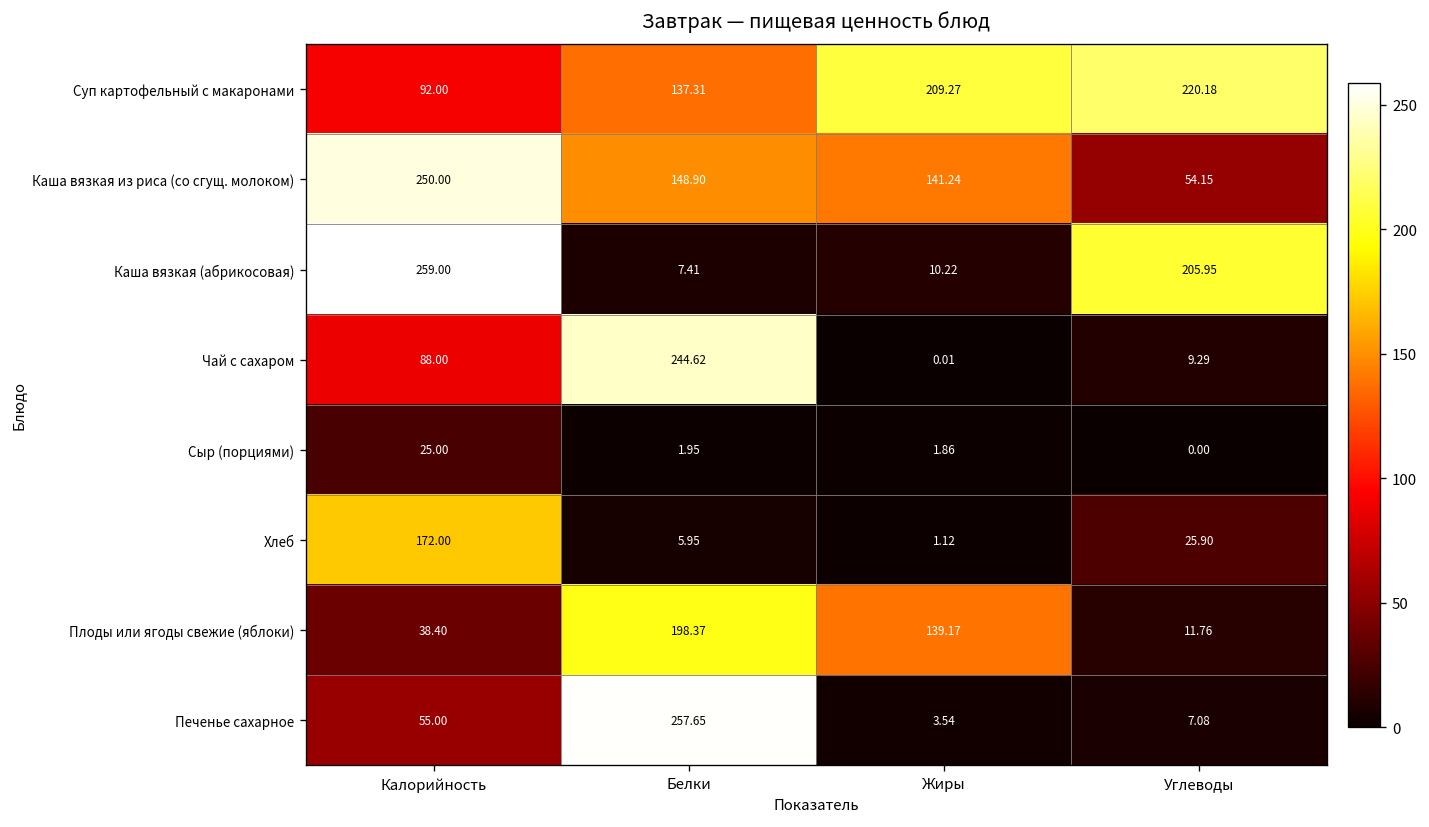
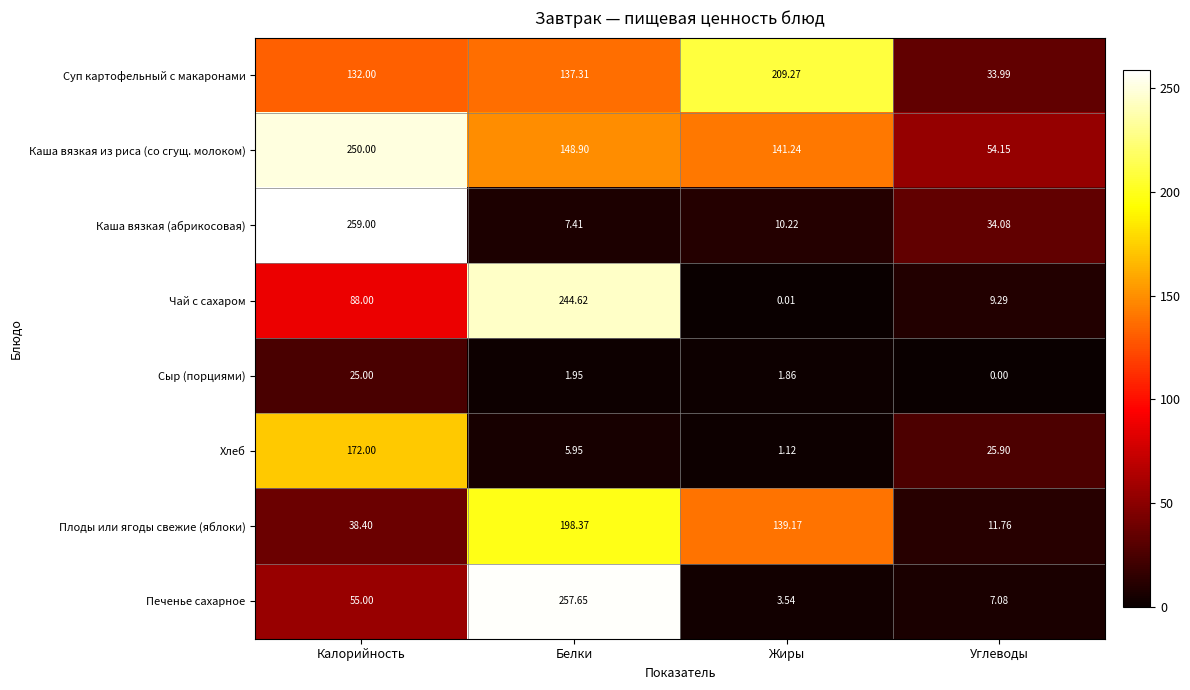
Суп картофельный с макаронами, Калорийность: 92.00 -> 132.00
Суп картофельный с макаронами, Углеводы: 220.18 -> 33.99
Каша вязкая (абрикосовая), Углеводы: 205.95 -> 34.08
